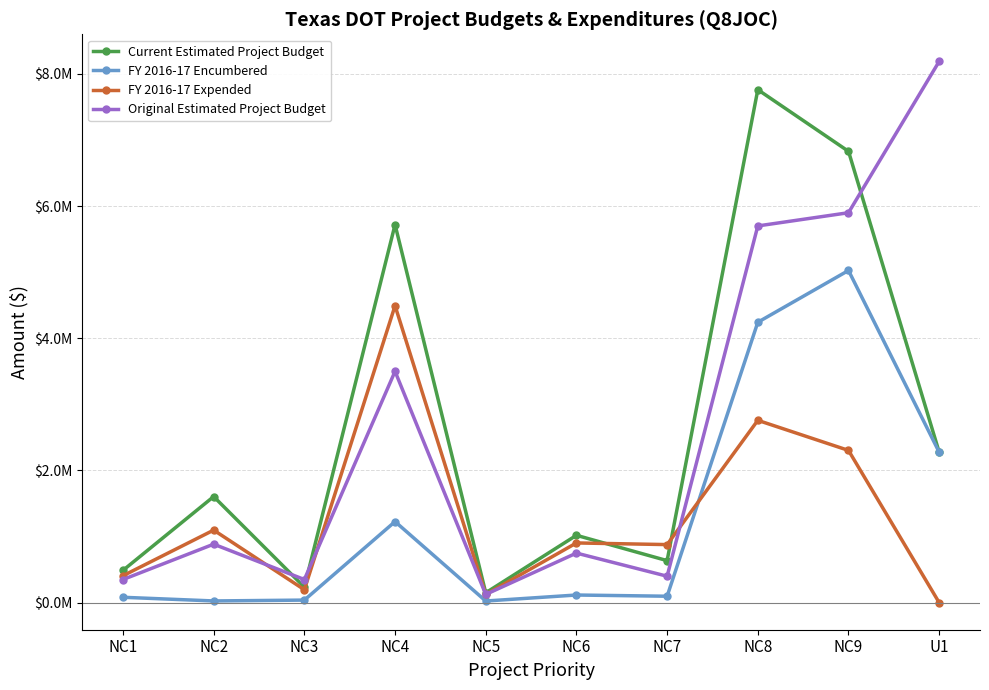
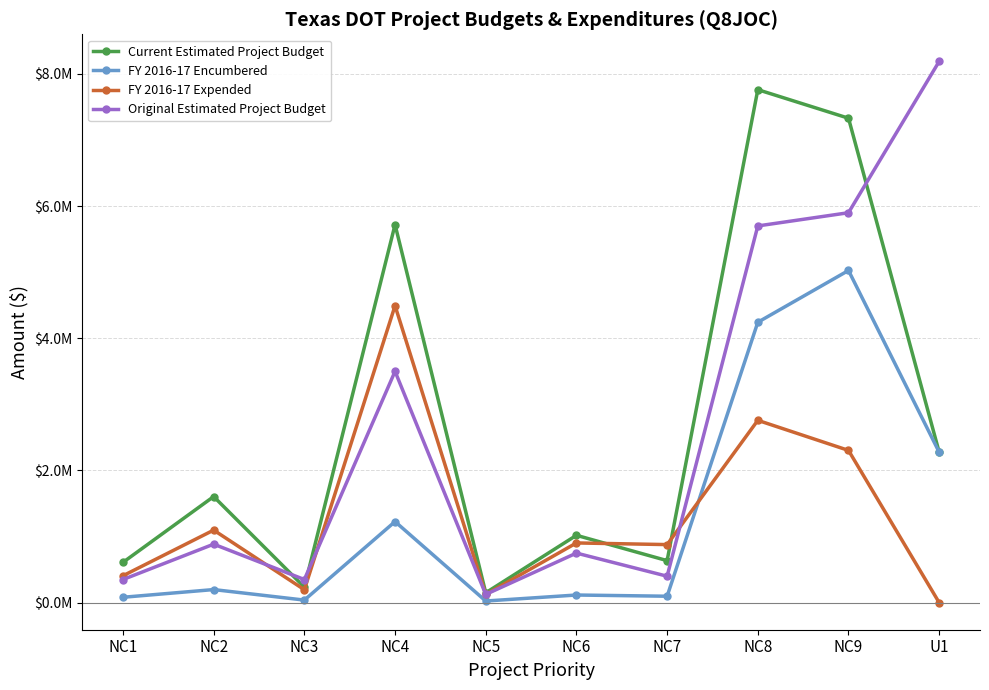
Current Estimated Project Budget, NC1: $500000 -> $600000
FY 2016-17 Encumbered, NC2: $0 -> $200000
Current Estimated Project Budget, NC9: $6800000 -> $7300000
